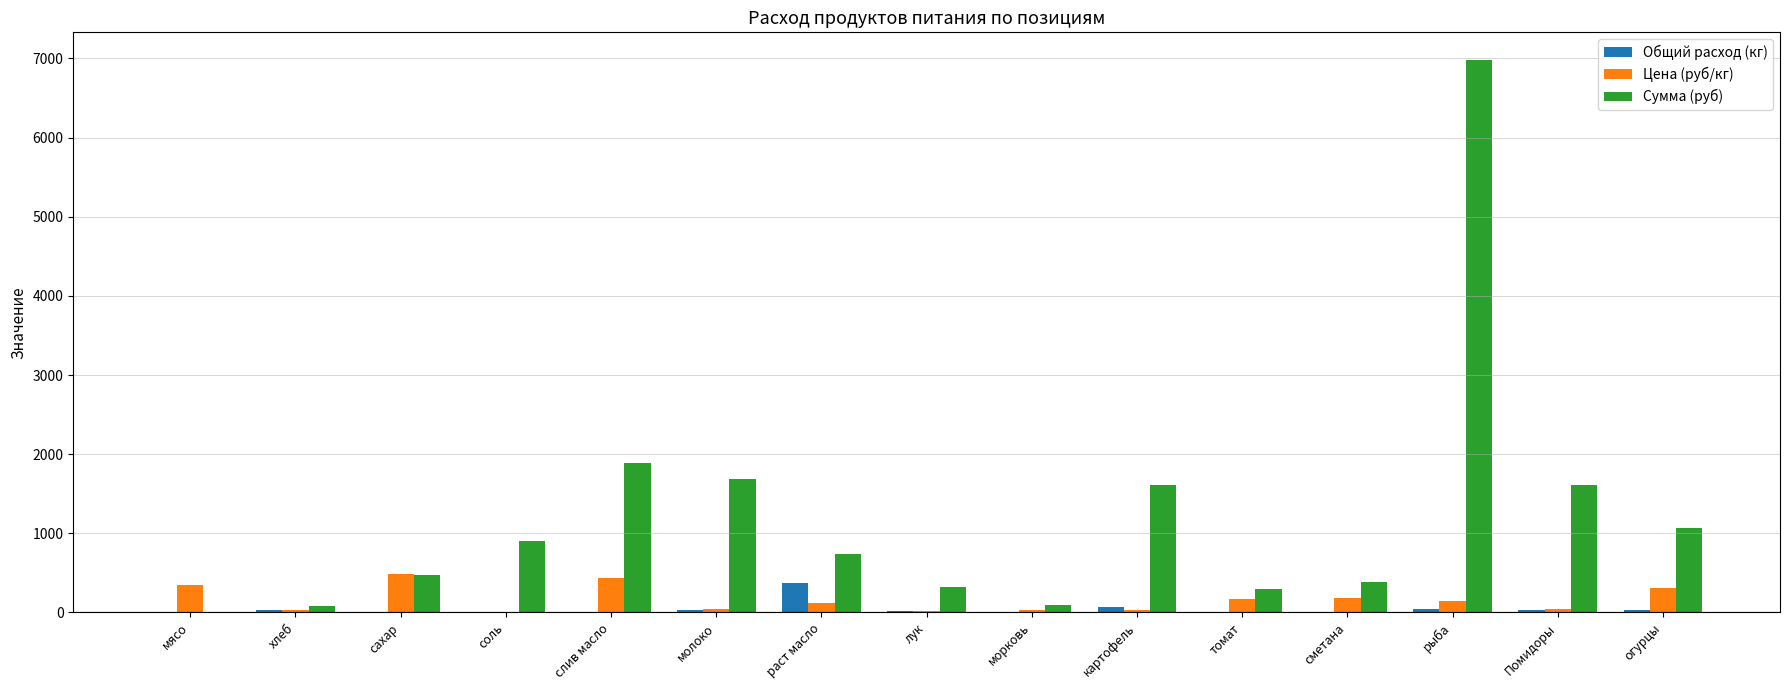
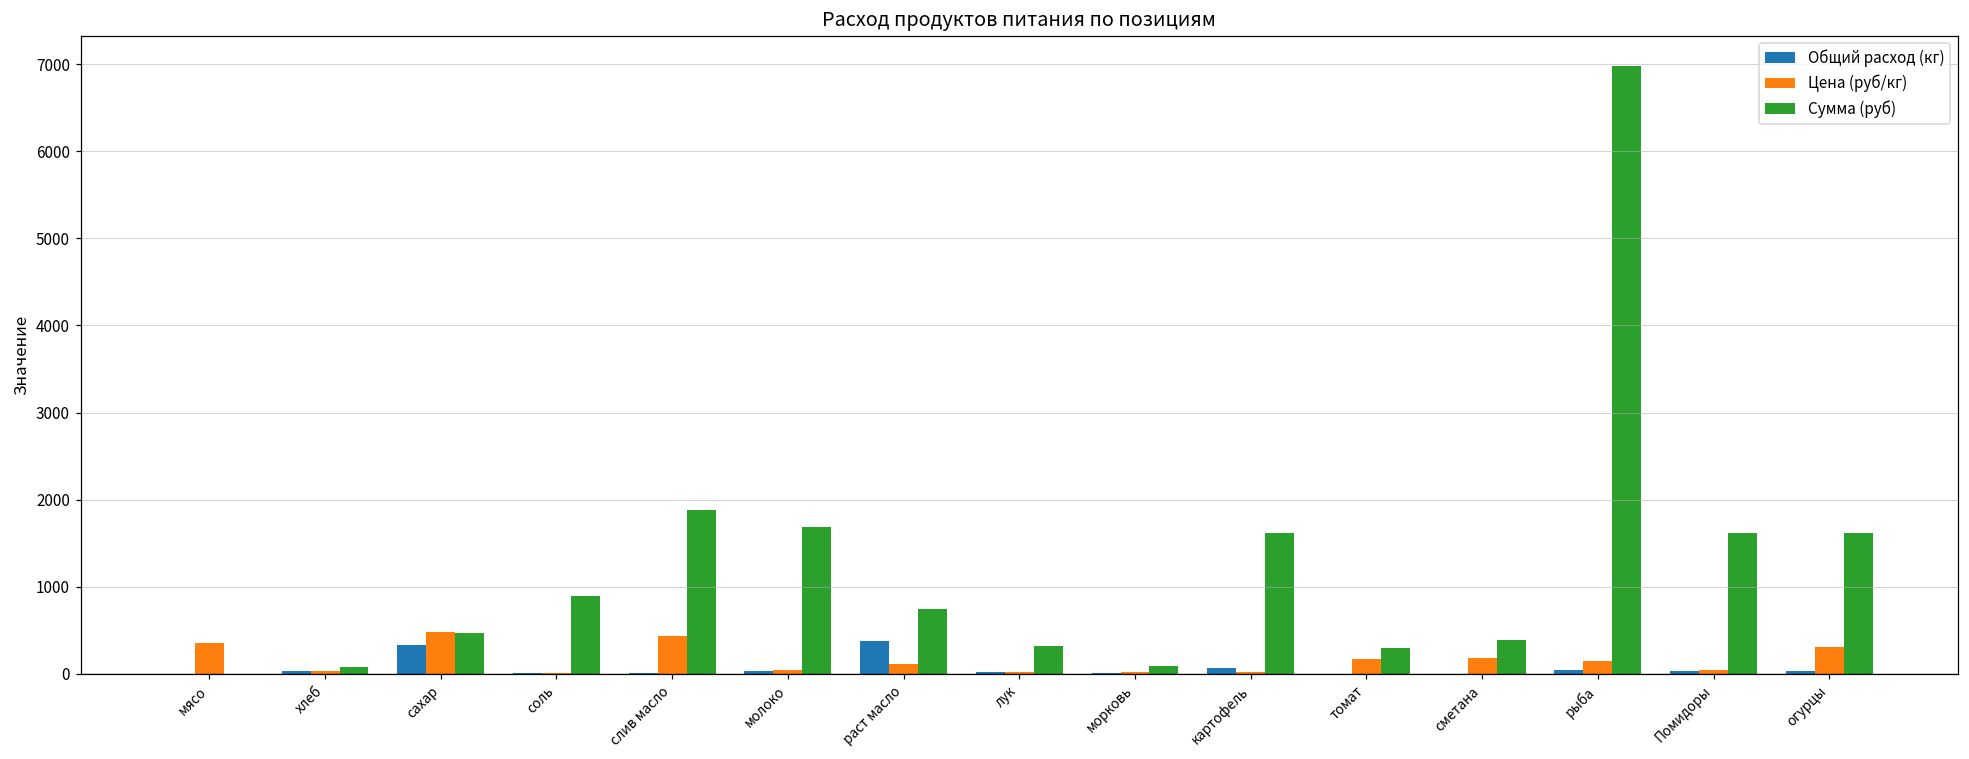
Общий расход (кг), сахар: 0 -> 300
Сумма (руб), огурцы: 1100 -> 1600
